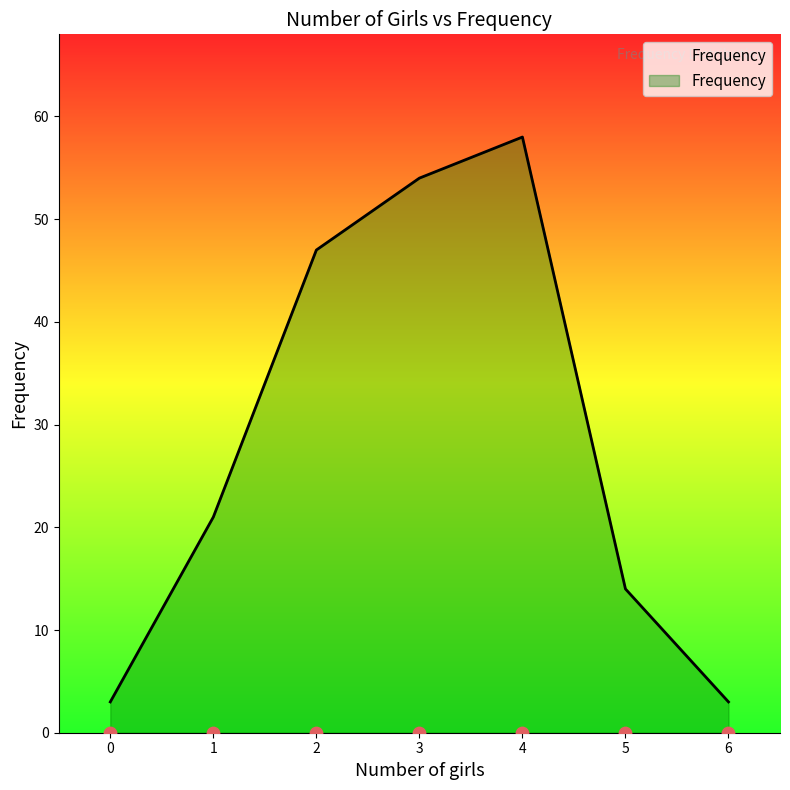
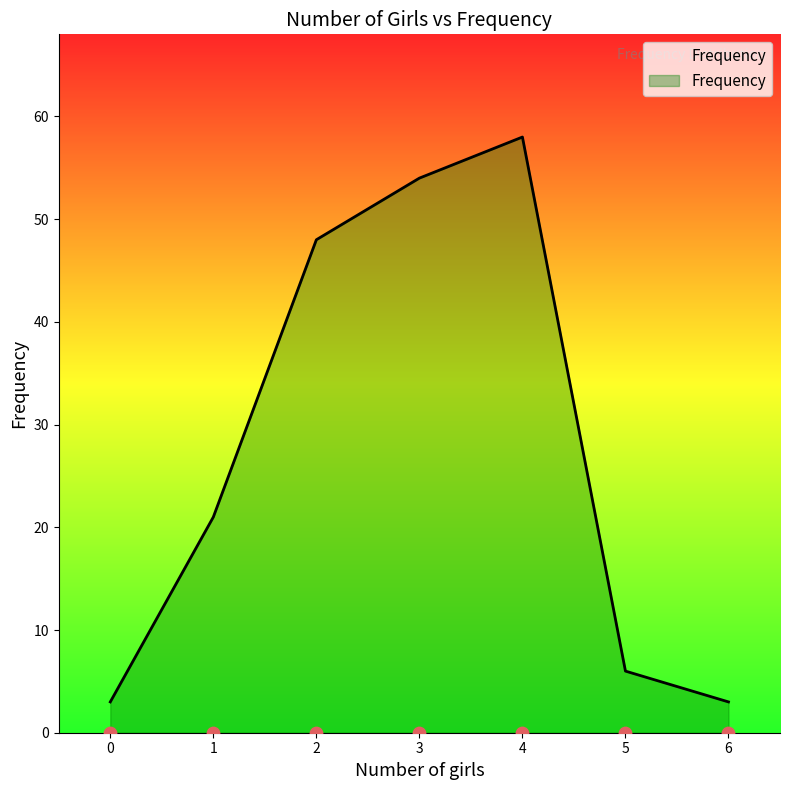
Frequency, 2: 47 -> 48
Frequency, 5: 14 -> 6
